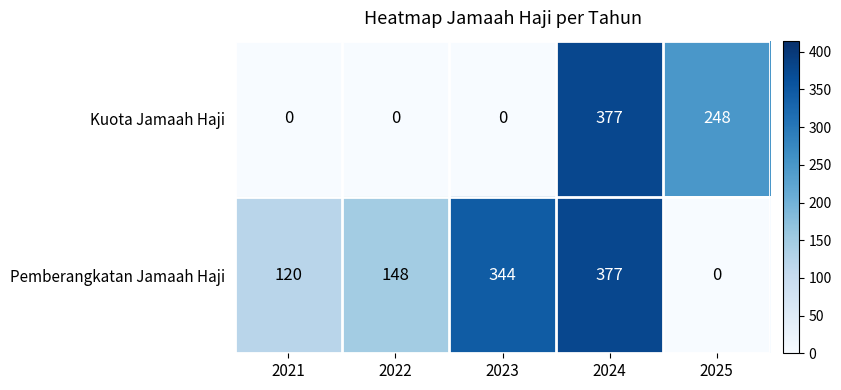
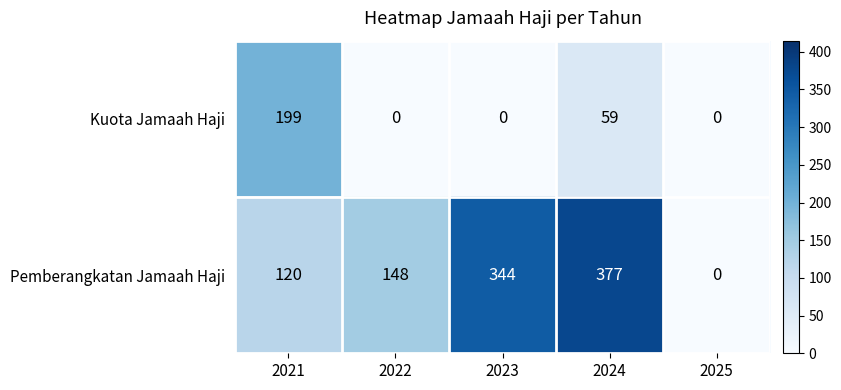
Kuota Jamaah Haji, 2021: 0 -> 199
Kuota Jamaah Haji, 2024: 377 -> 59
Kuota Jamaah Haji, 2025: 248 -> 0
